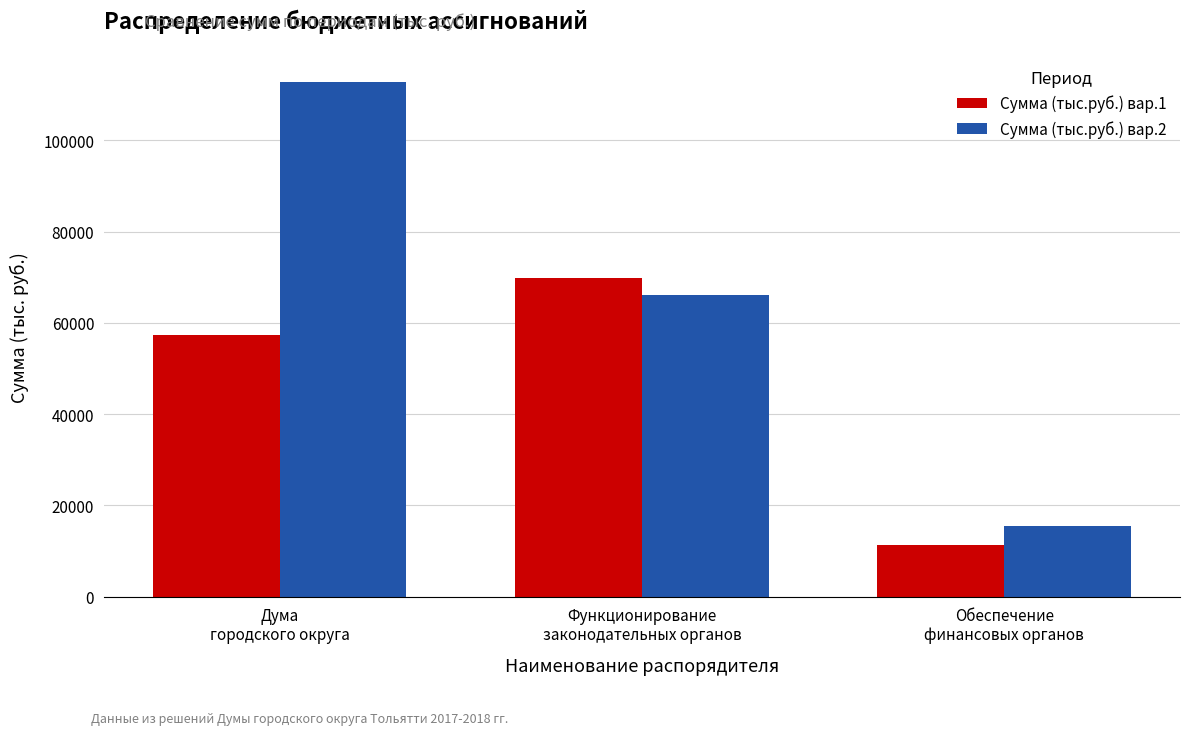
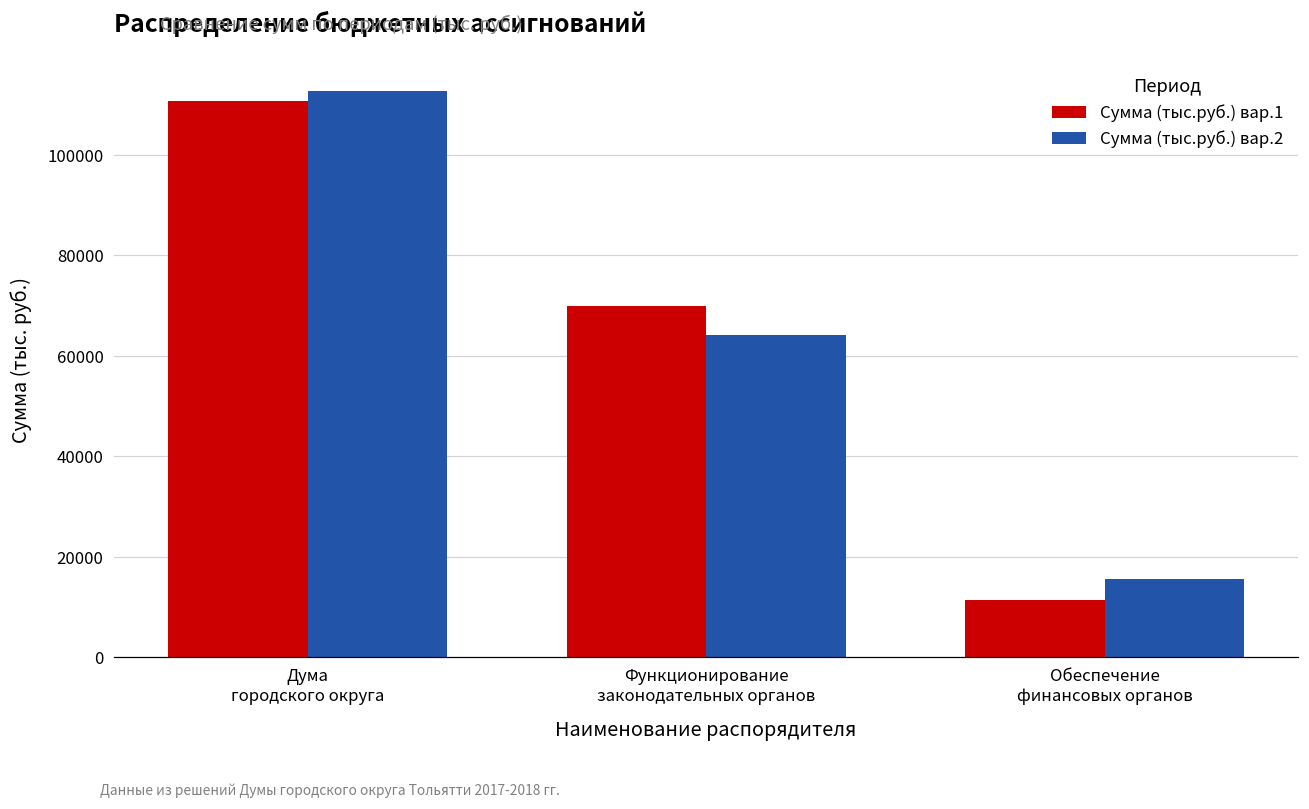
Сумма (тыс.руб.) вар.1, Дума городского округа: 57000 -> 111000
Сумма (тыс.руб.) вар.2, Функционирование законодательных органов: 66000 -> 64000
